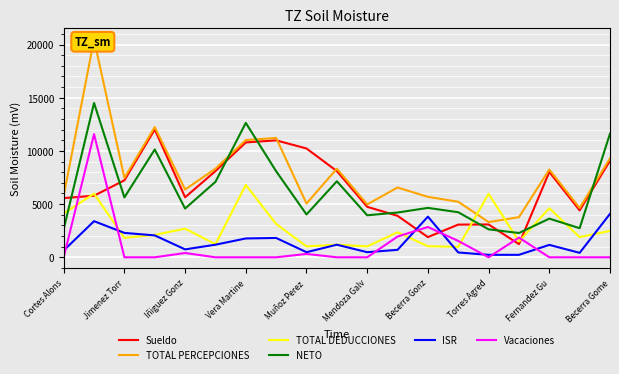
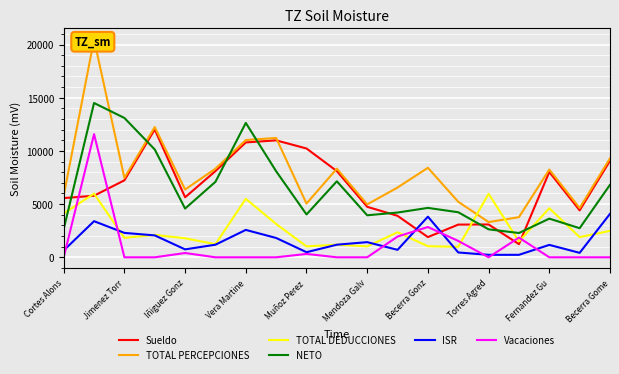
NETO, Jimenez Torr: 5600 -> 13100
TOTAL DEDUCCIONES, Iñiguez Gonz: 2700 -> 1800
TOTAL DEDUCCIONES, Vera Martine: 6800 -> 5500
ISR, Vera Martine: 1800 -> 2600
ISR, Mendoza Galv: 500 -> 1400
TOTAL PERCEPCIONES, Becerra Gonz: 5700 -> 8400
NETO, Becerra Gome: 11600 -> 6800
